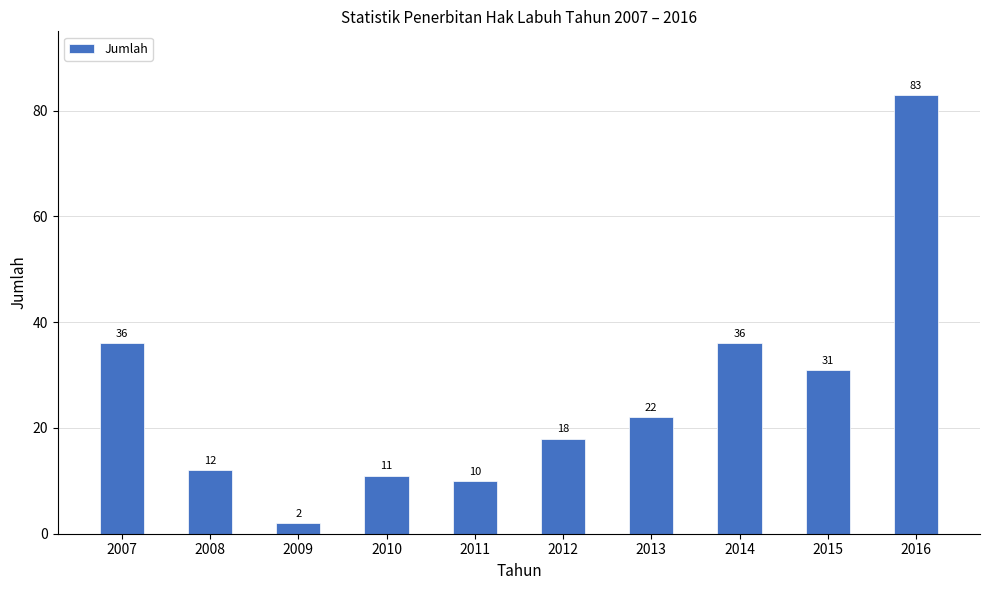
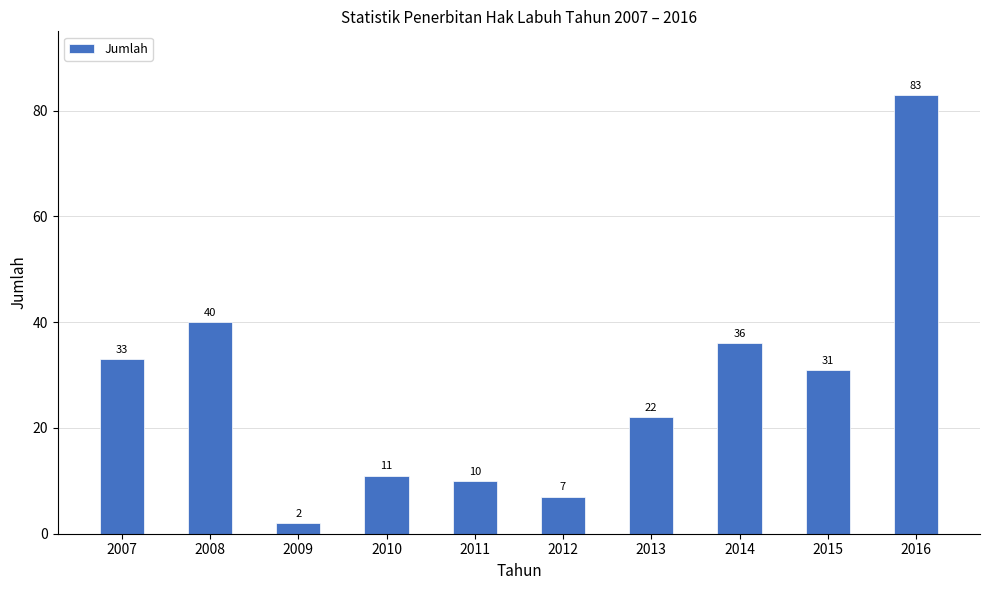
2007: 36 -> 33
2008: 12 -> 40
2012: 18 -> 7
